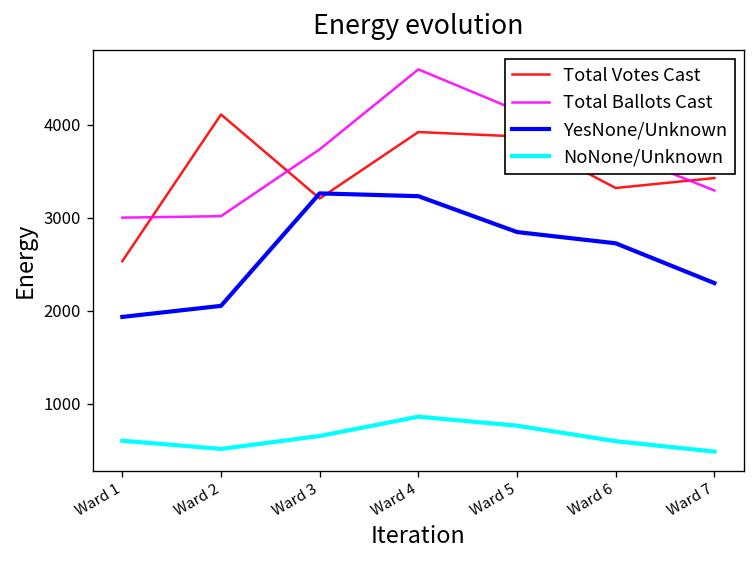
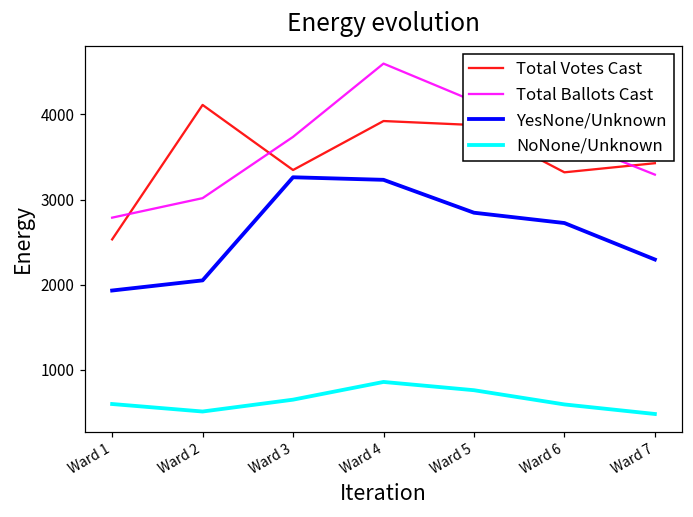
Total Ballots Cast, Ward 1: 3000 -> 2800
Total Votes Cast, Ward 3: 3200 -> 3300
